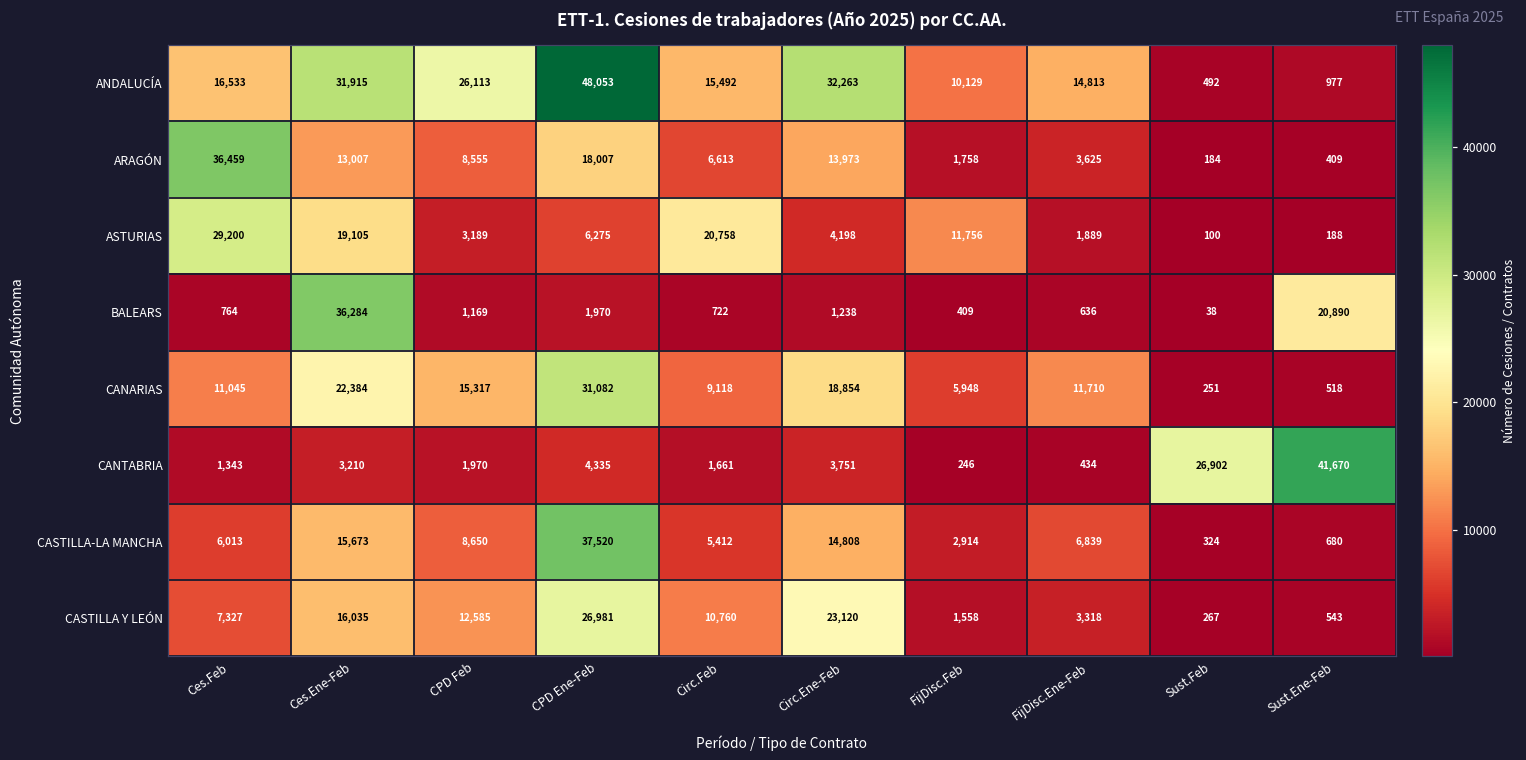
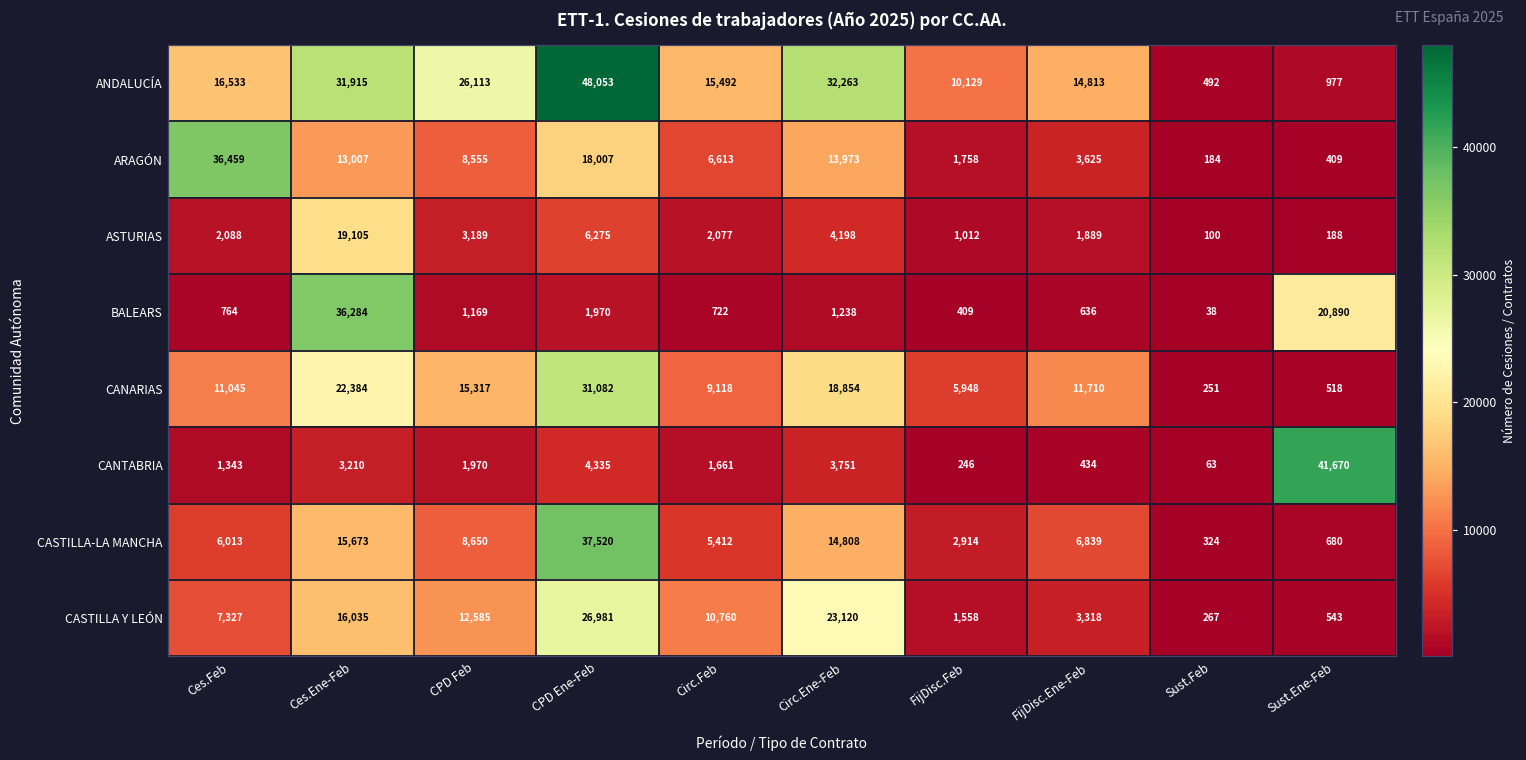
ASTURIAS, Ces.Feb: 29,200 -> 2,088
ASTURIAS, Circ.Feb: 20,758 -> 2,077
ASTURIAS, FijDisc.Feb: 11,756 -> 1,012
CANTABRIA, Sust.Feb: 26,902 -> 63
